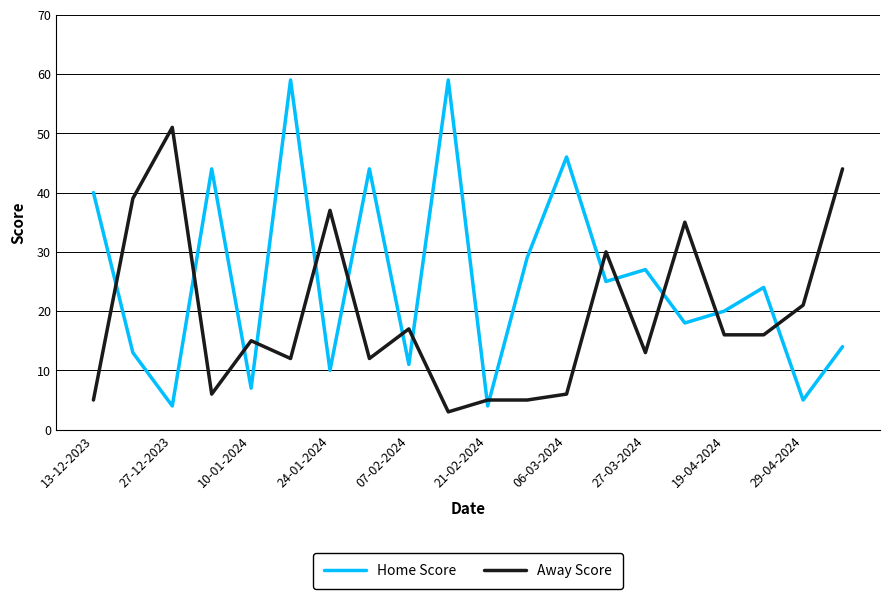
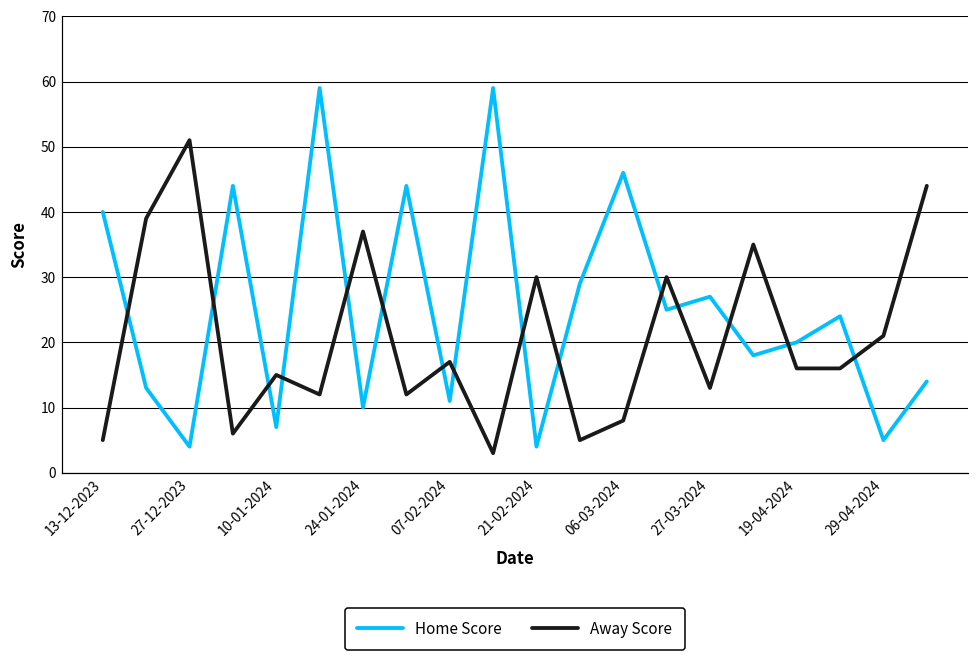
Away Score, 21-02-2024: 5 -> 30
Away Score, 06-03-2024: 6 -> 8
